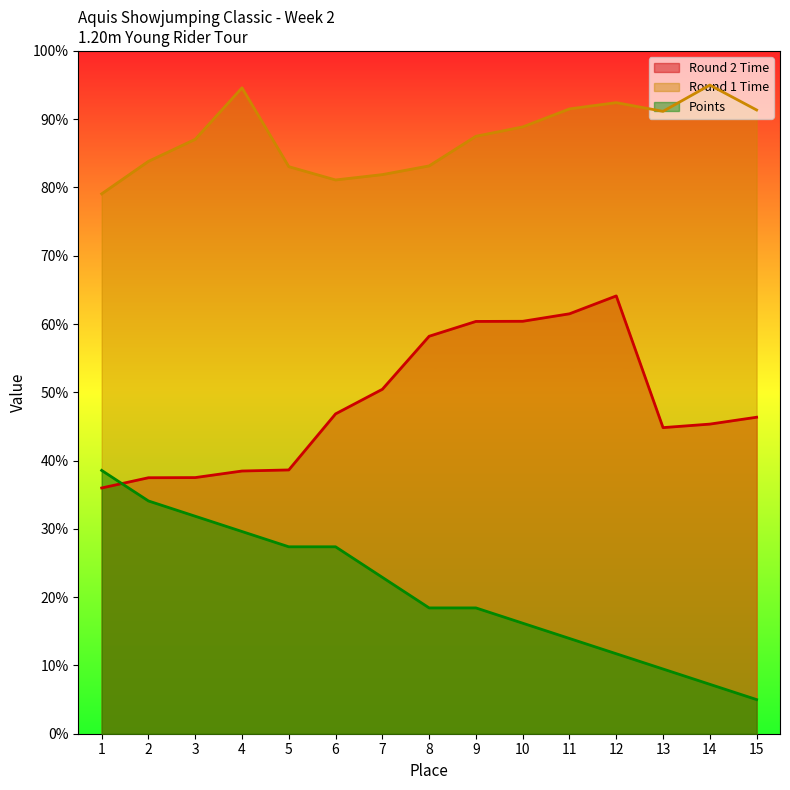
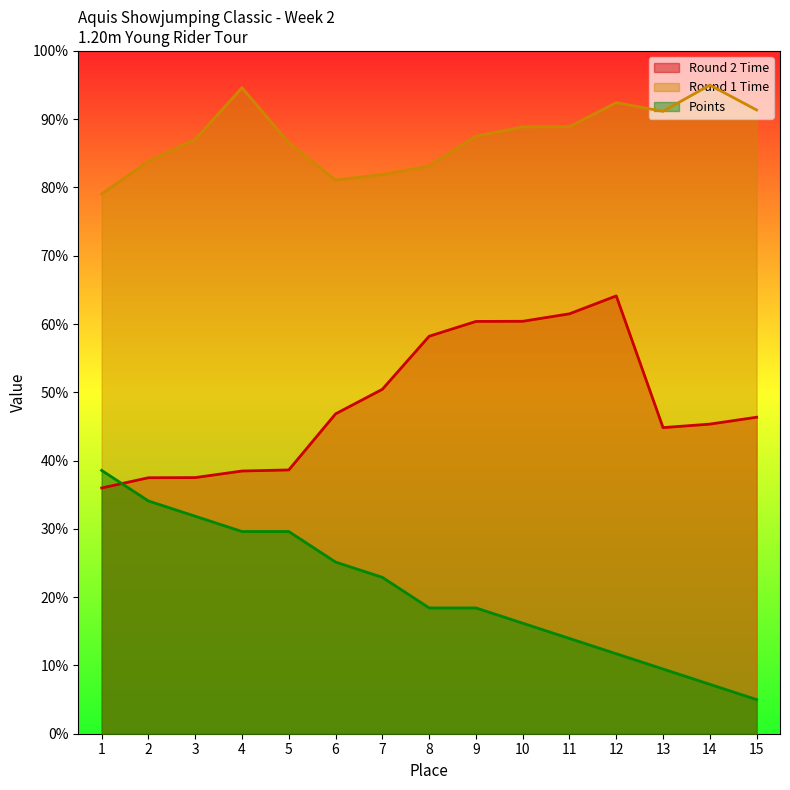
Round 1 Time, 5: 83% -> 87%
Points, 5: 27% -> 30%
Points, 6: 27% -> 25%
Round 1 Time, 11: 92% -> 89%
